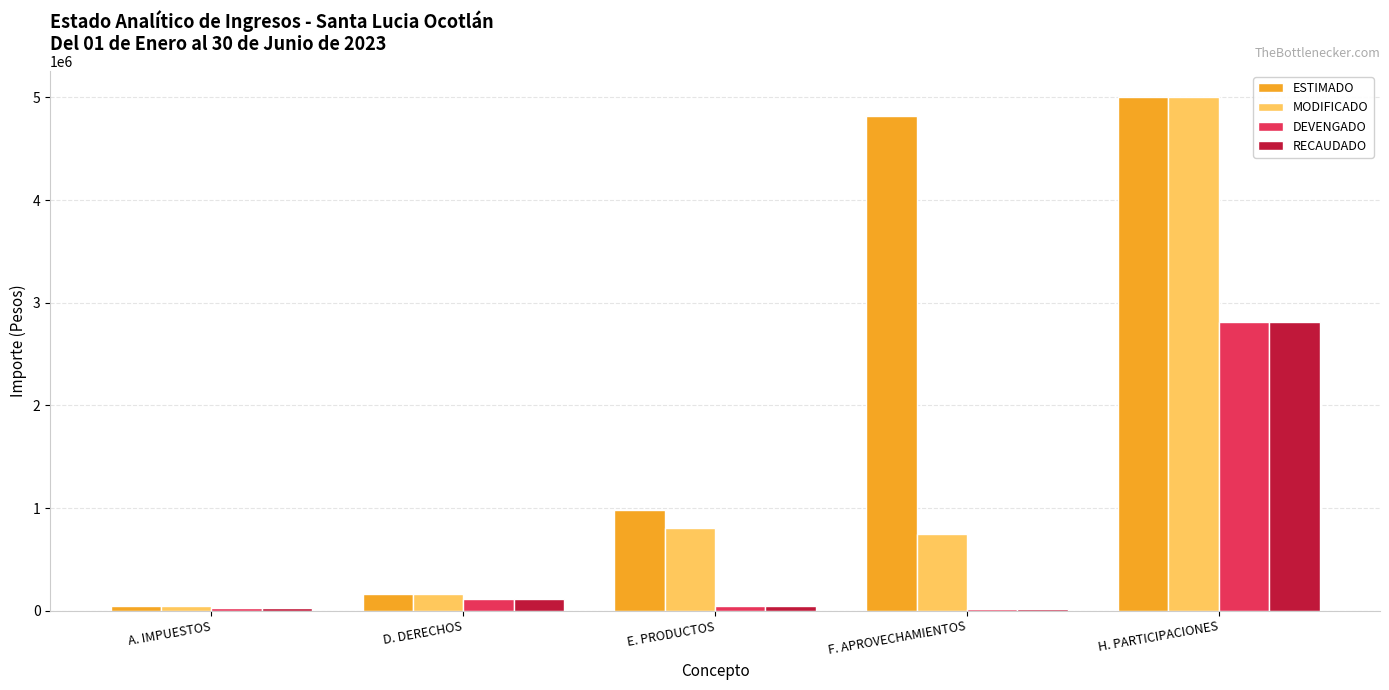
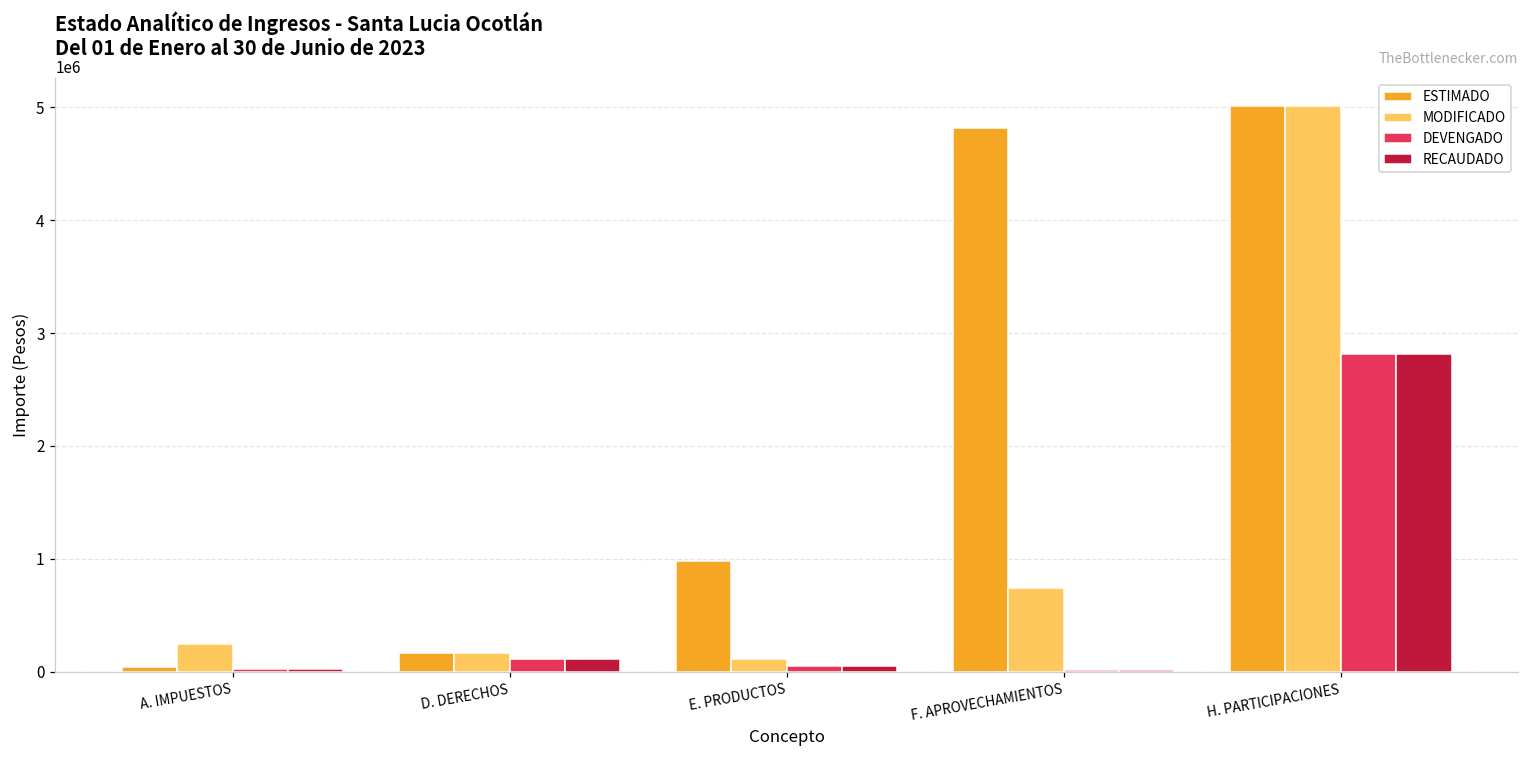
MODIFICADO, A. IMPUESTOS: 40000 -> 250000
MODIFICADO, E. PRODUCTOS: 810000 -> 110000
